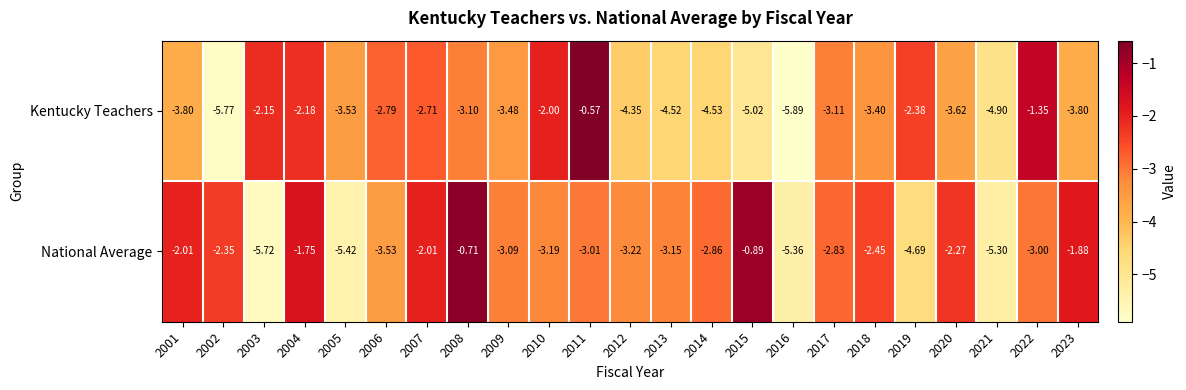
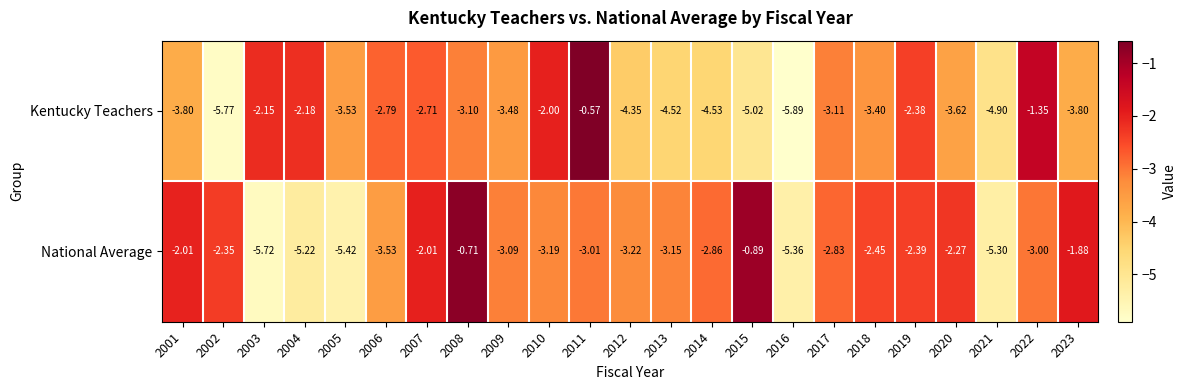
National Average, 2004: -1.75 -> -5.22
National Average, 2019: -4.69 -> -2.39
